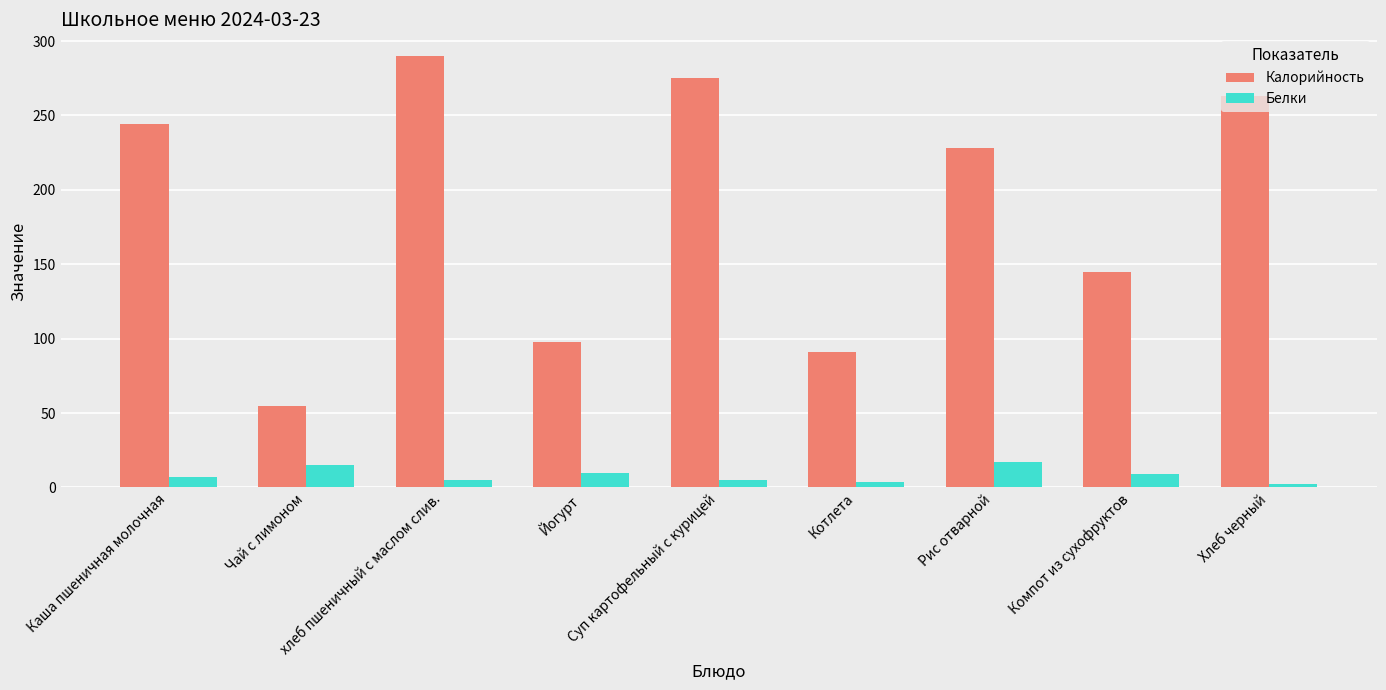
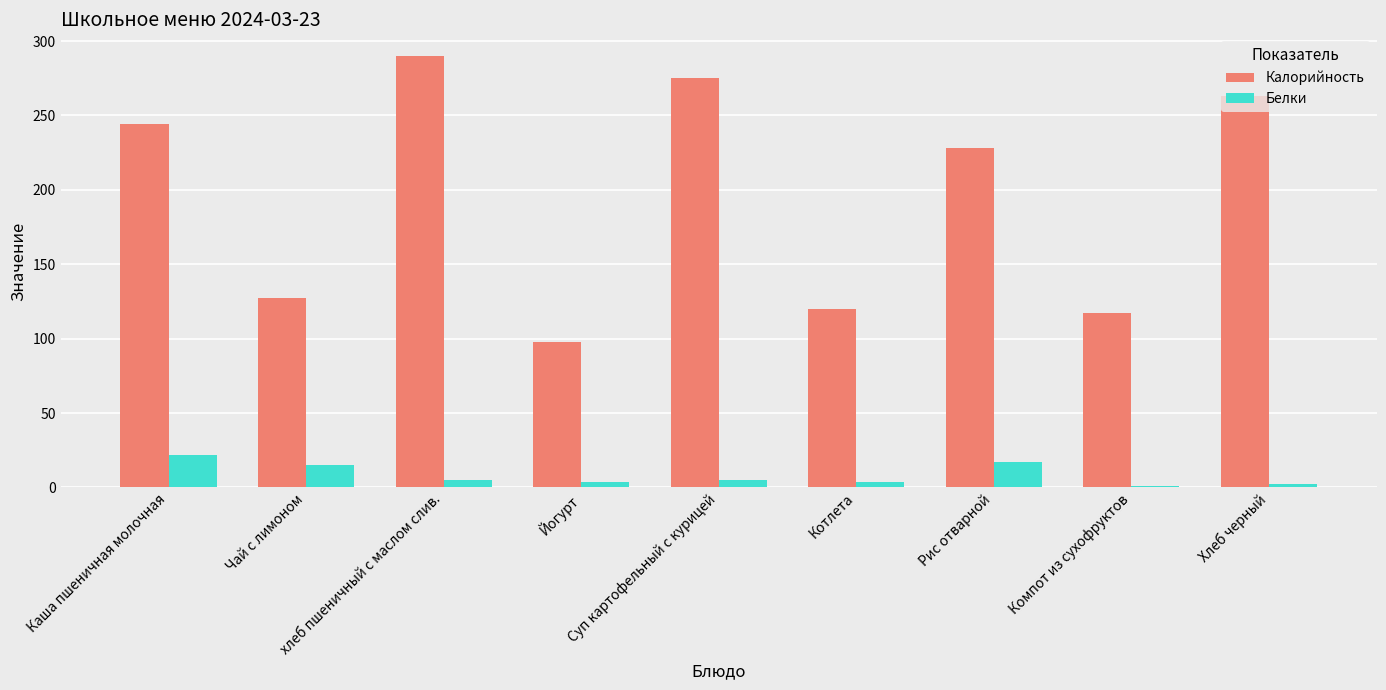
Белки, Каша пшеничная молочная: 7 -> 22
Калорийность, Чай с лимоном: 55 -> 127
Белки, Йогурт: 10 -> 4
Калорийность, Котлета: 91 -> 120
Калорийность, Компот из сухофруктов: 145 -> 117
Белки, Компот из сухофруктов: 9 -> 1
